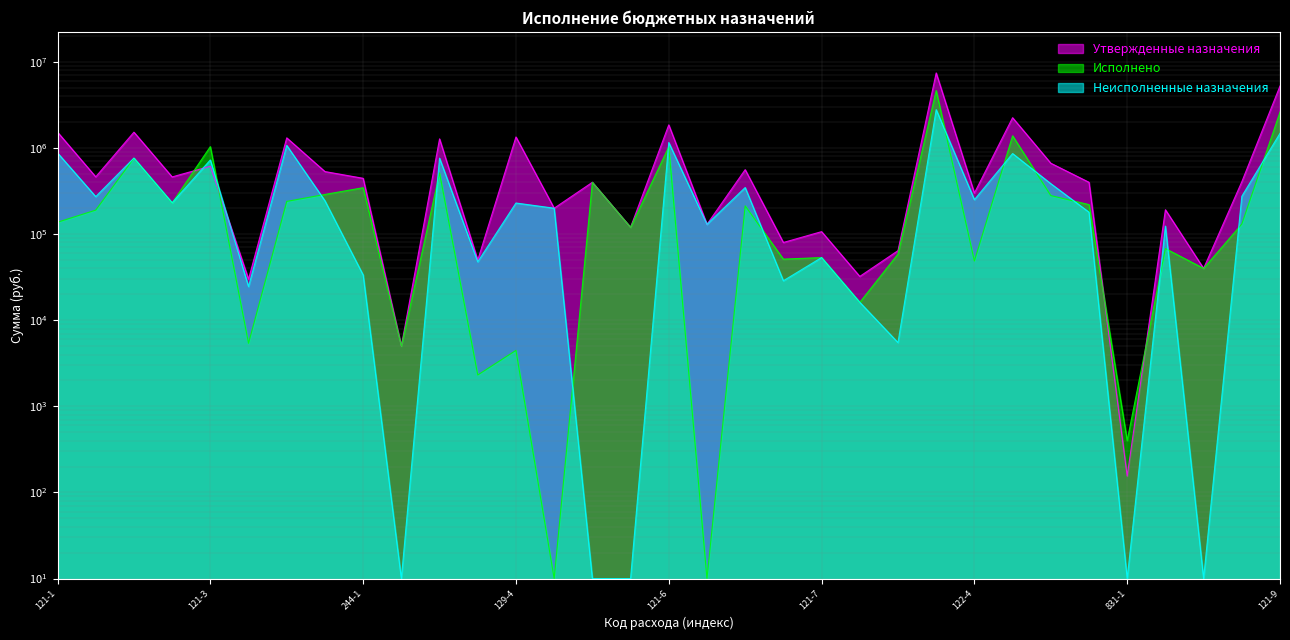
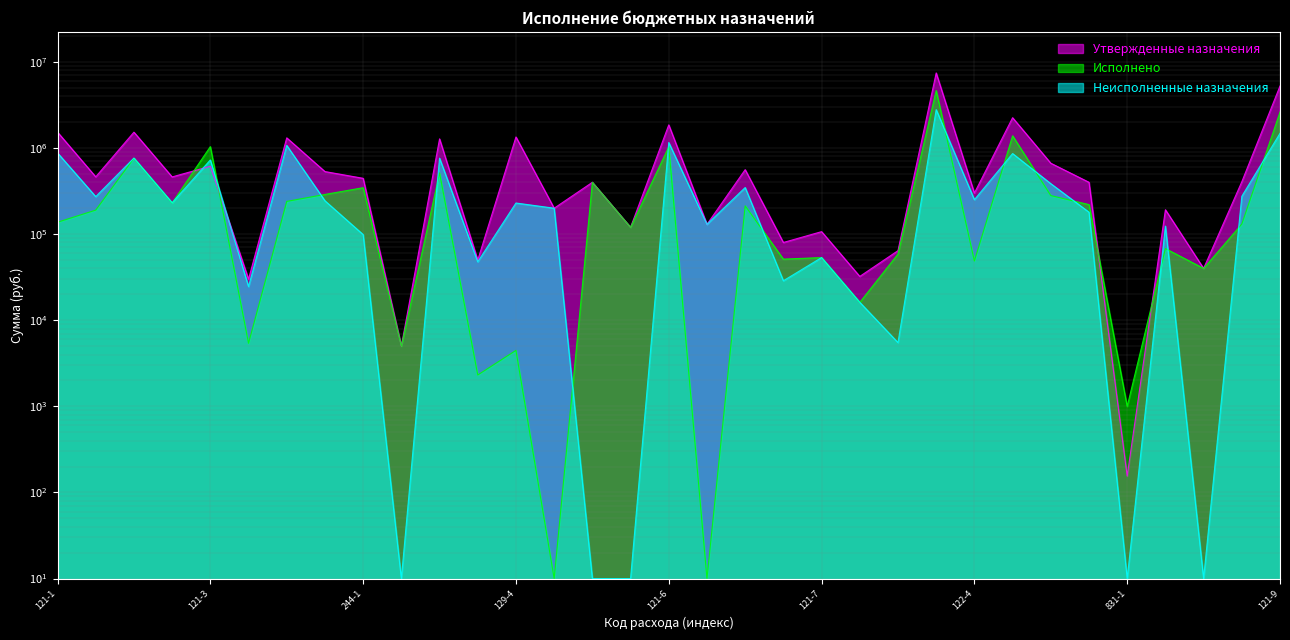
Неисполненные назначения, 244-1: 34000 -> 100000
Исполнено, 831-1: 400 -> 1000
